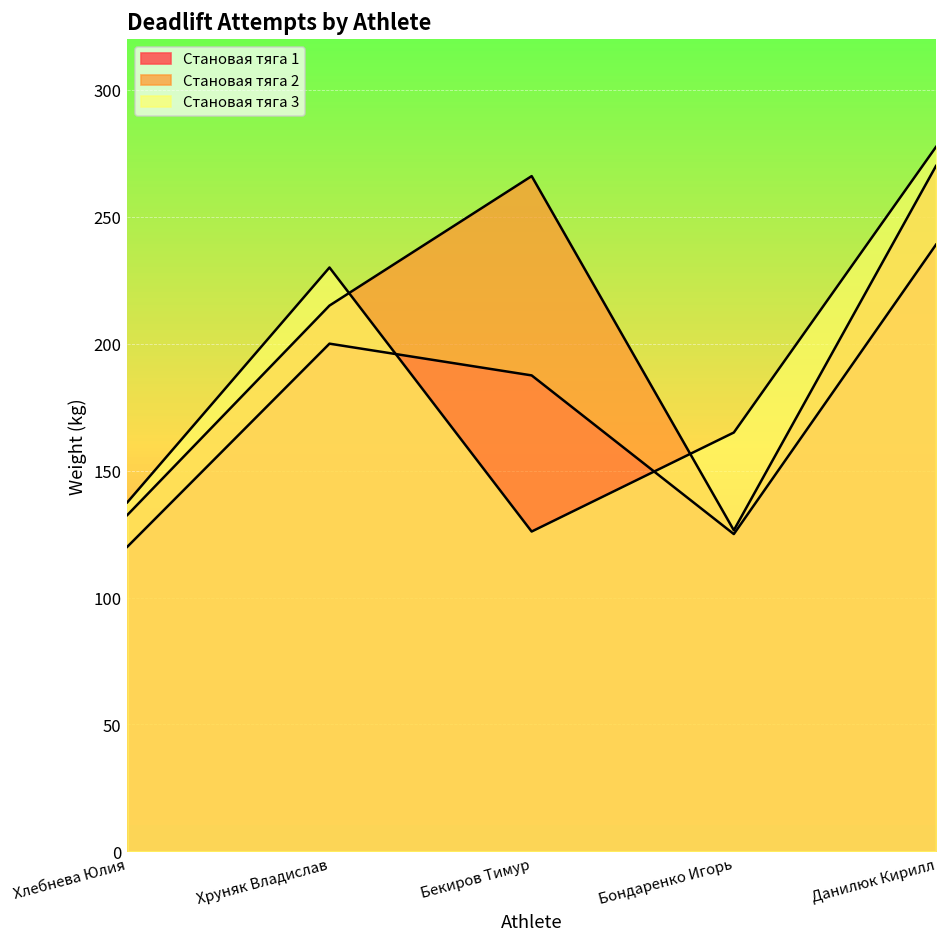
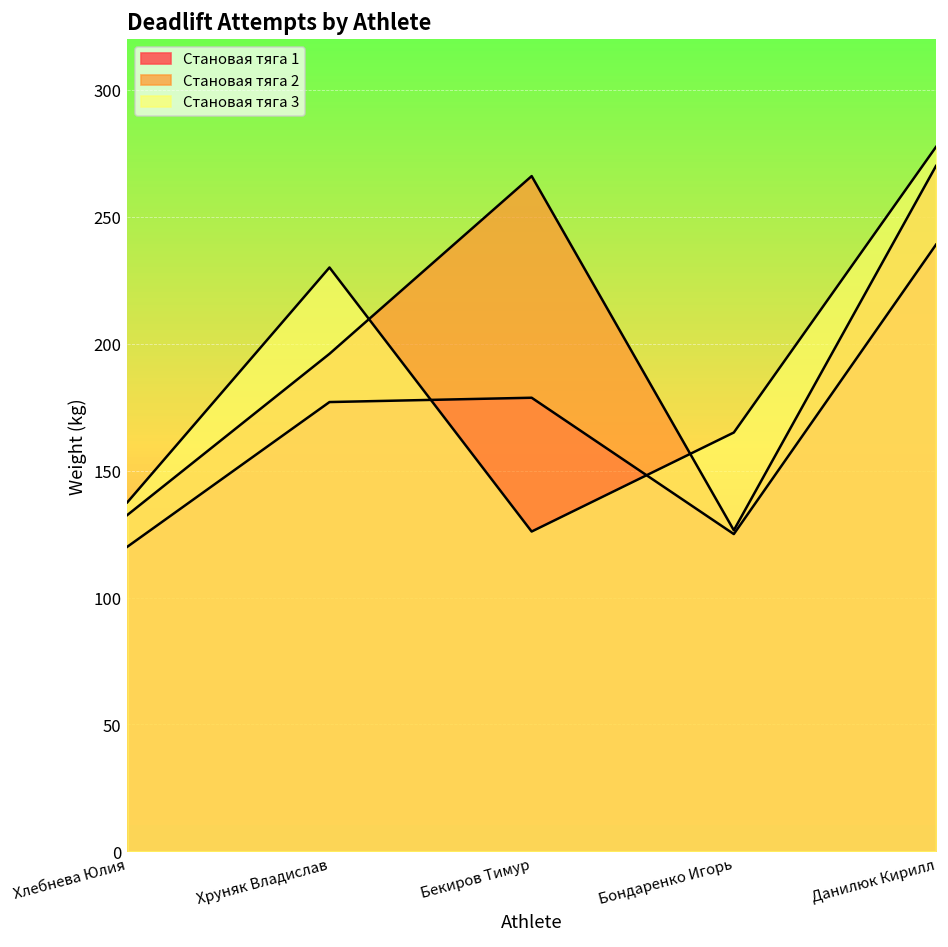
Становая тяга 1, Хруняк Владислав: 200 -> 177
Становая тяга 2, Хруняк Владислав: 215 -> 196
Становая тяга 1, Бекиров Тимур: 188 -> 179
